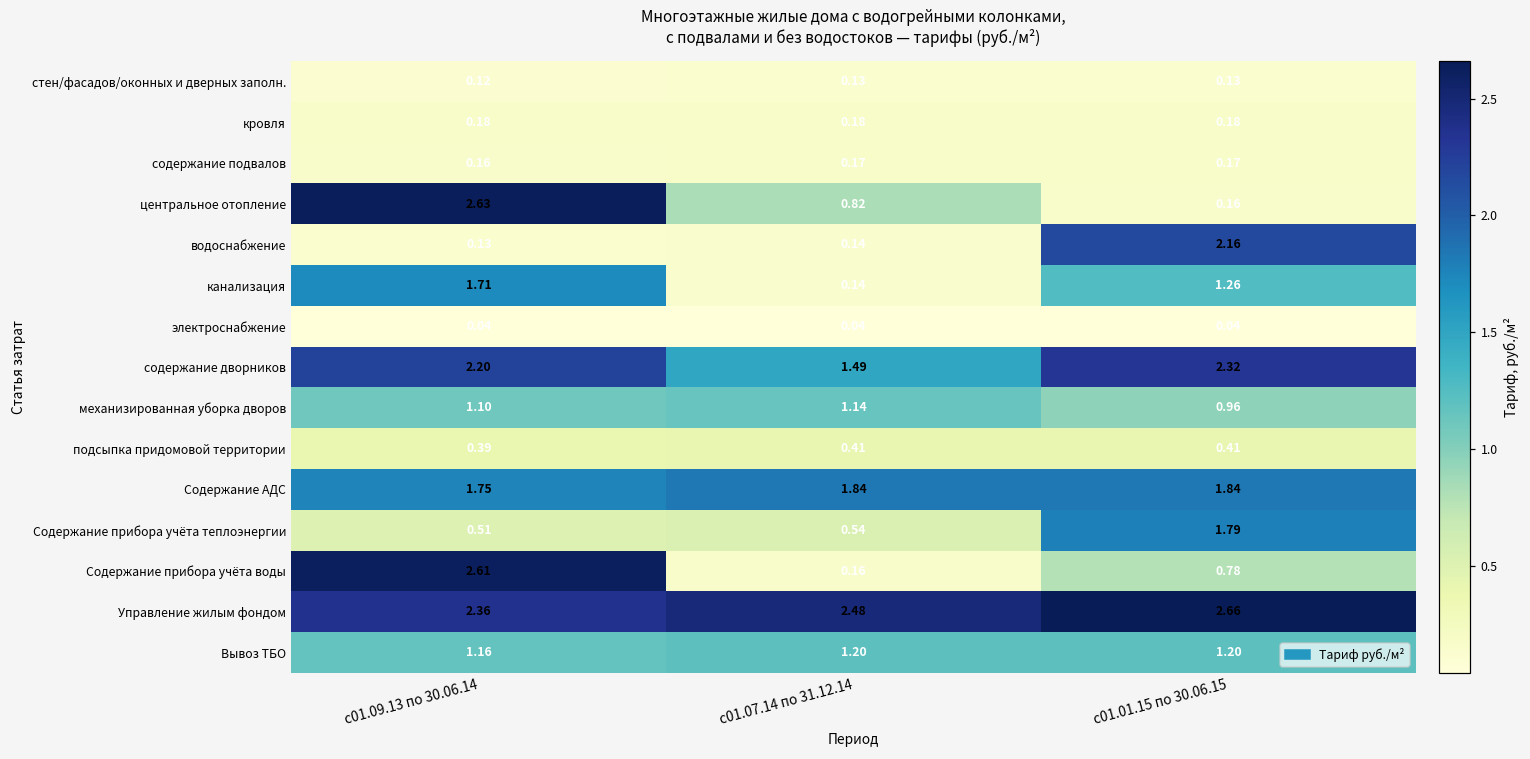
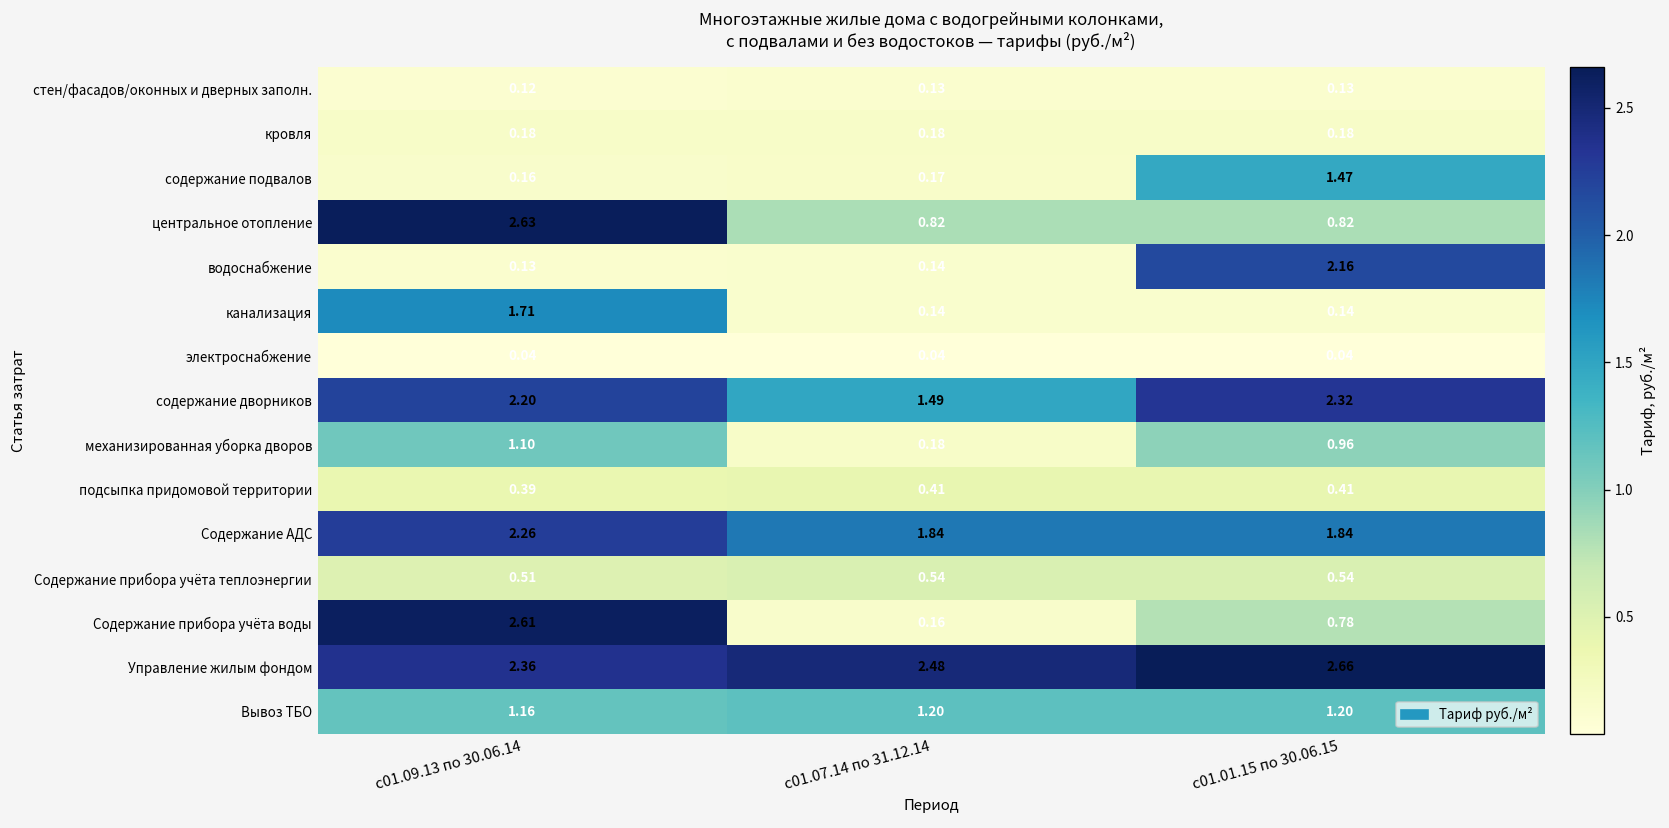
содержание подвалов, с01.01.15 по 30.06.15: 0.17 -> 1.47
центральное отопление, с01.01.15 по 30.06.15: 0.16 -> 0.82
канализация, с01.01.15 по 30.06.15: 1.26 -> 0.14
механизированная уборка дворов, с01.07.14 по 31.12.14: 1.14 -> 0.18
Содержание АДС, с01.09.13 по 30.06.14: 1.75 -> 2.26
Содержание прибора учёта теплоэнергии, с01.01.15 по 30.06.15: 1.79 -> 0.54
